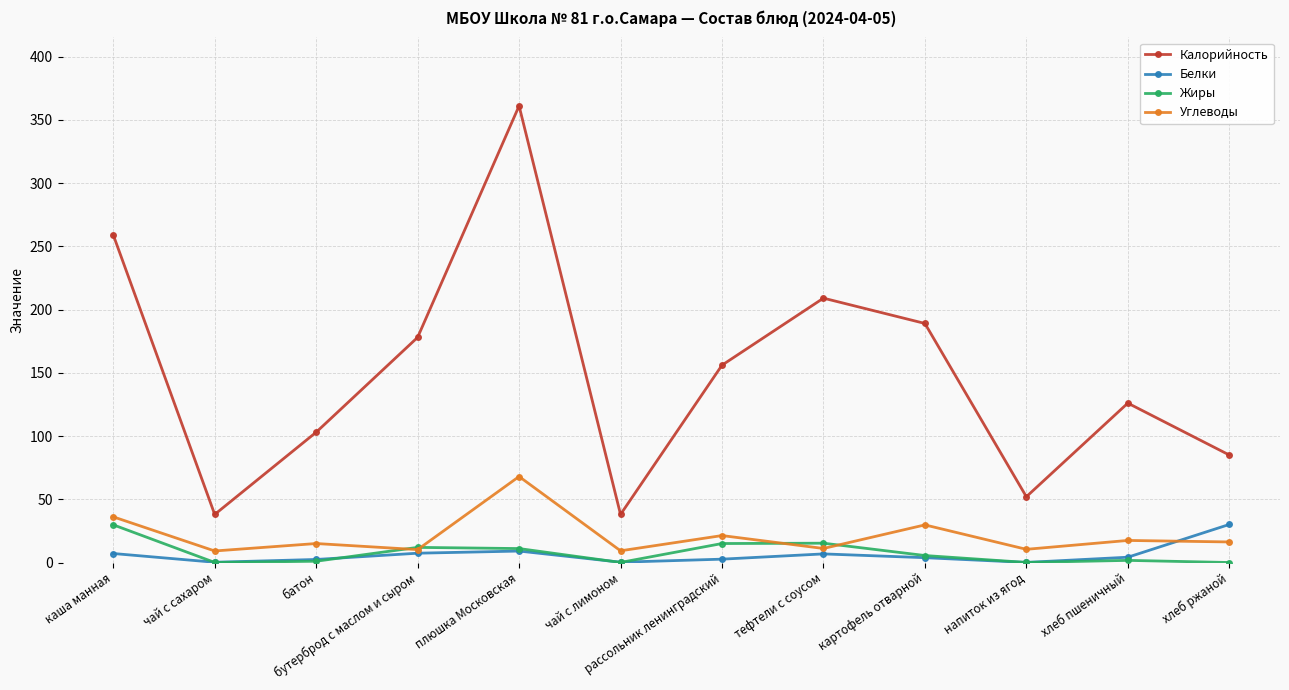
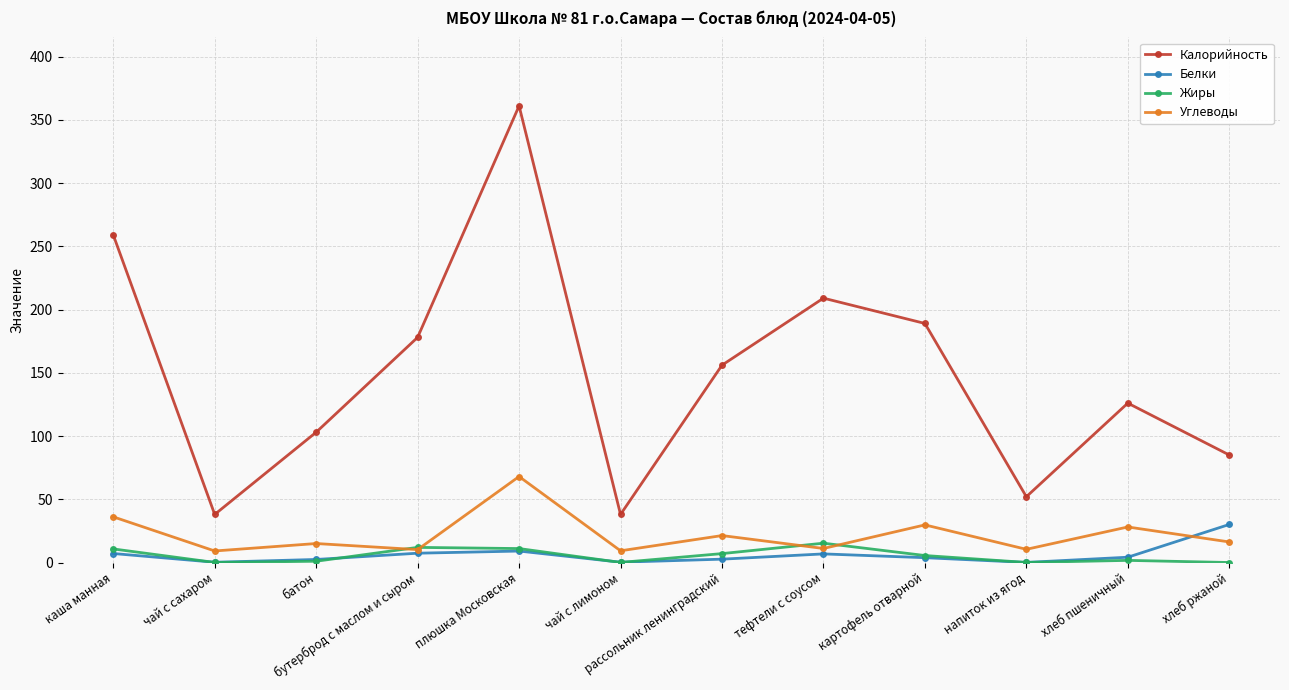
Жиры, каша манная: 30 -> 11
Жиры, рассольник ленинградский: 15 -> 7
Углеводы, хлеб пшеничный: 17 -> 28
